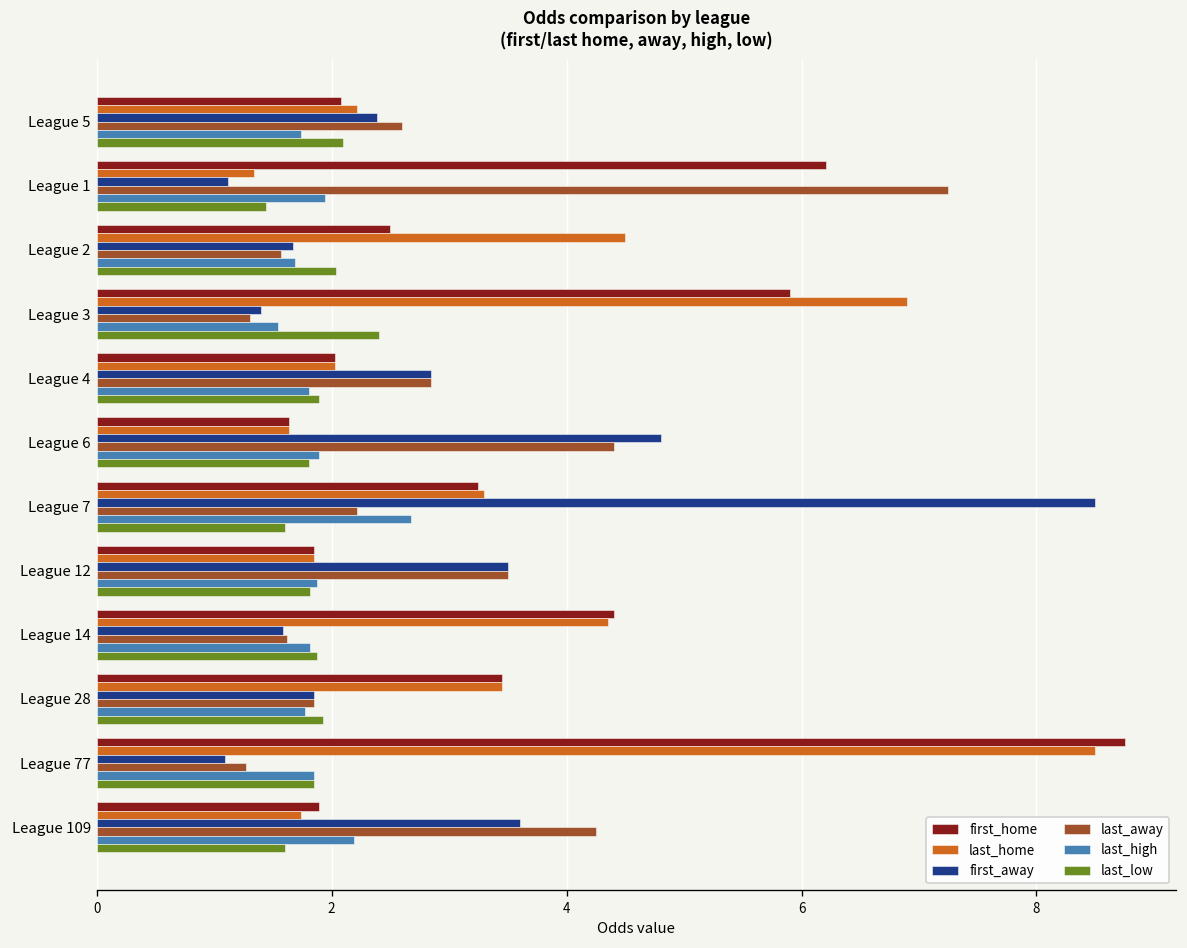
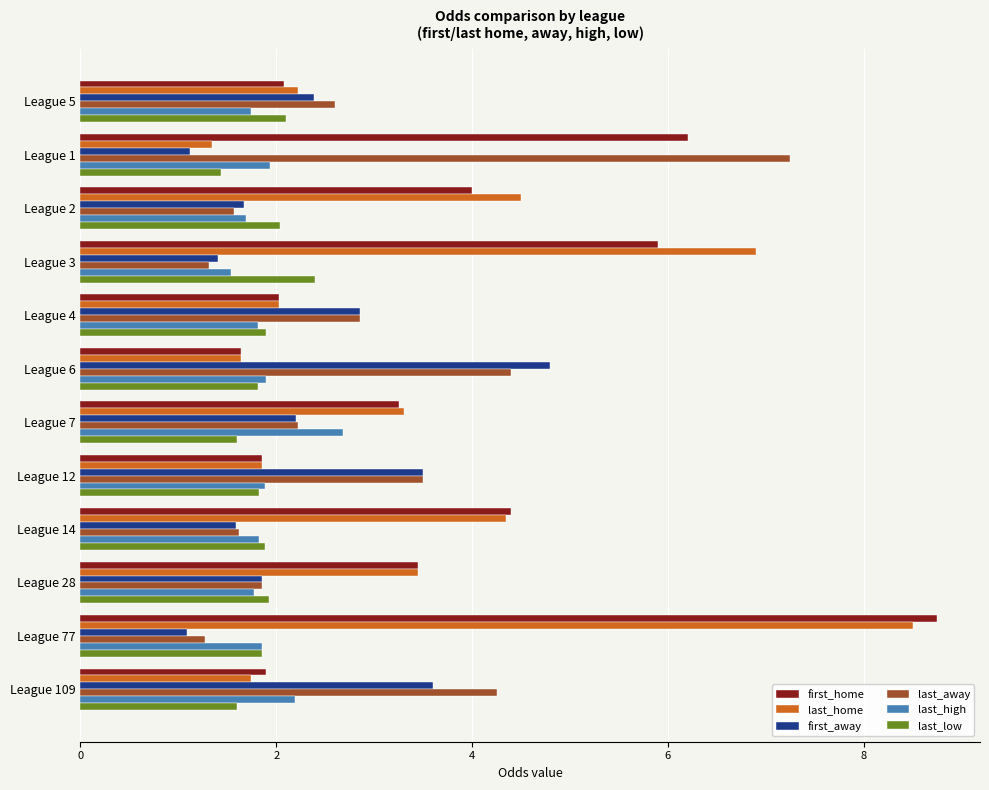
first_home, League 2: 2.5 -> 4.0
first_away, League 7: 8.5 -> 2.2
